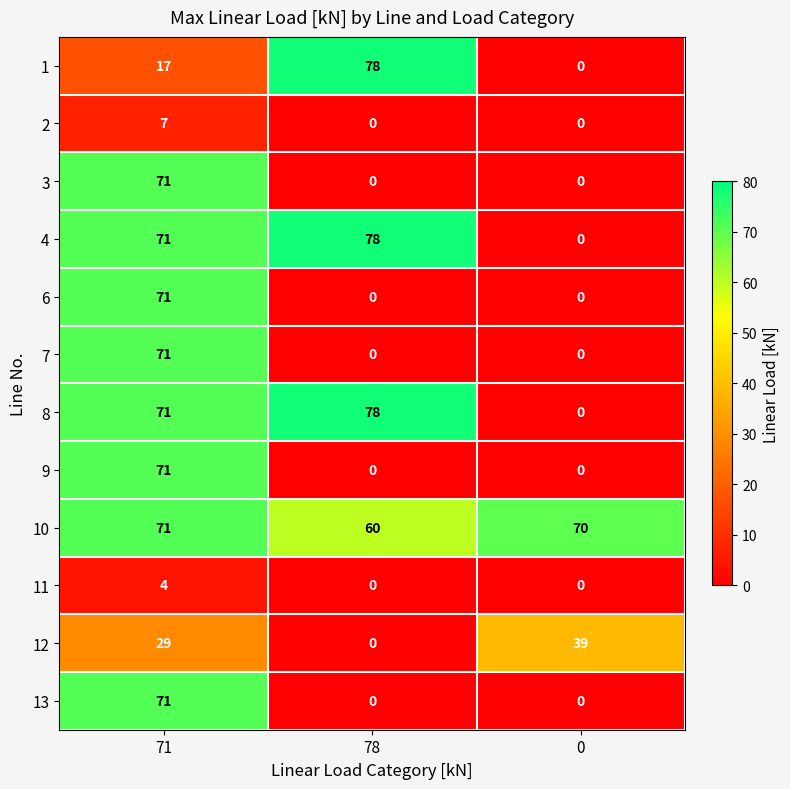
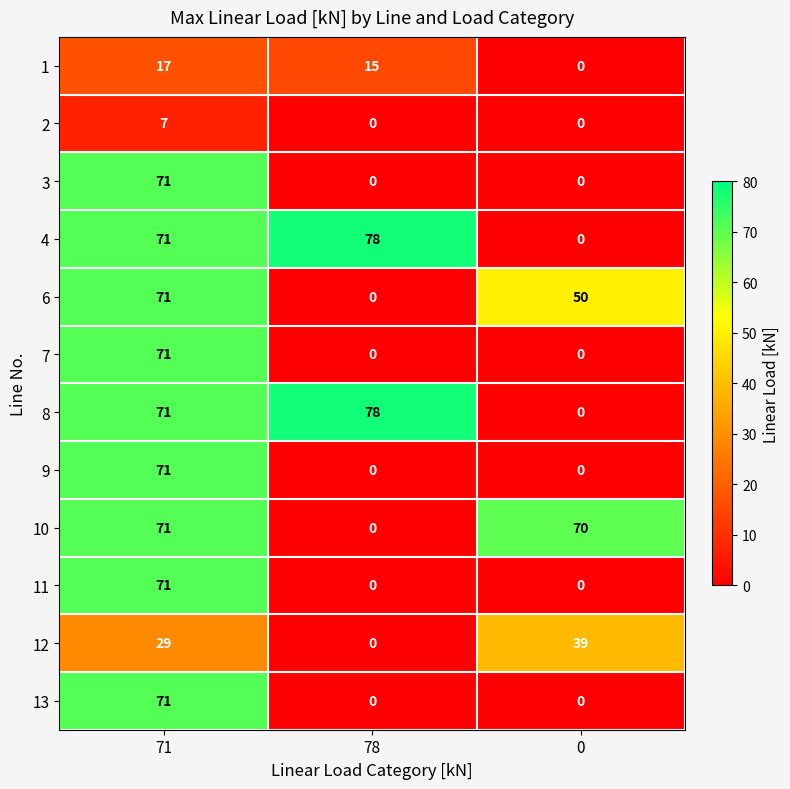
1, 78: 78 -> 15
6, 0: 0 -> 50
10, 78: 60 -> 0
11, 71: 4 -> 71
